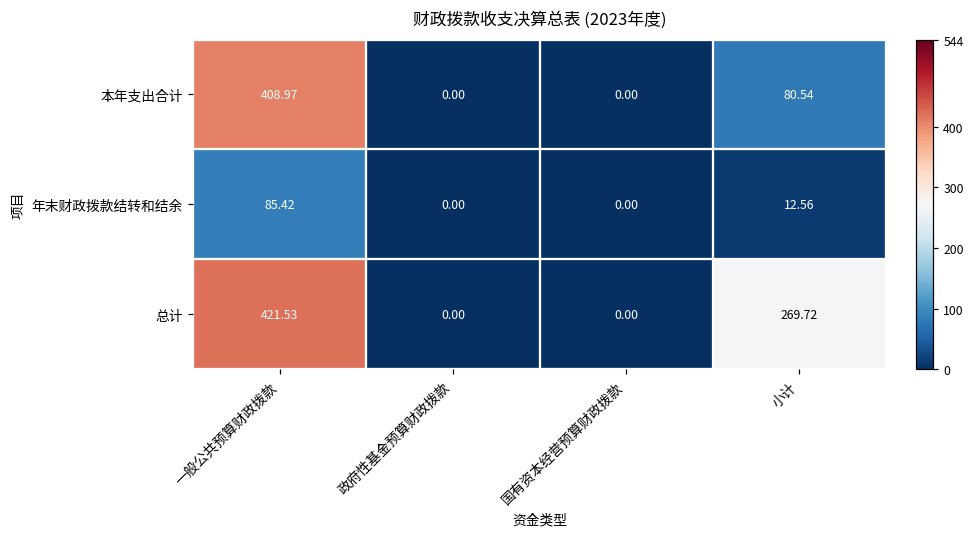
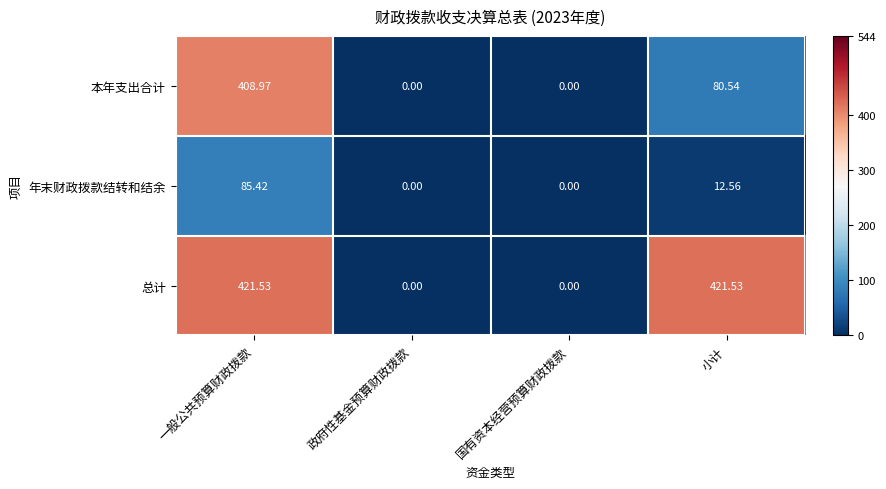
总计, 小计: 269.72 -> 421.53
